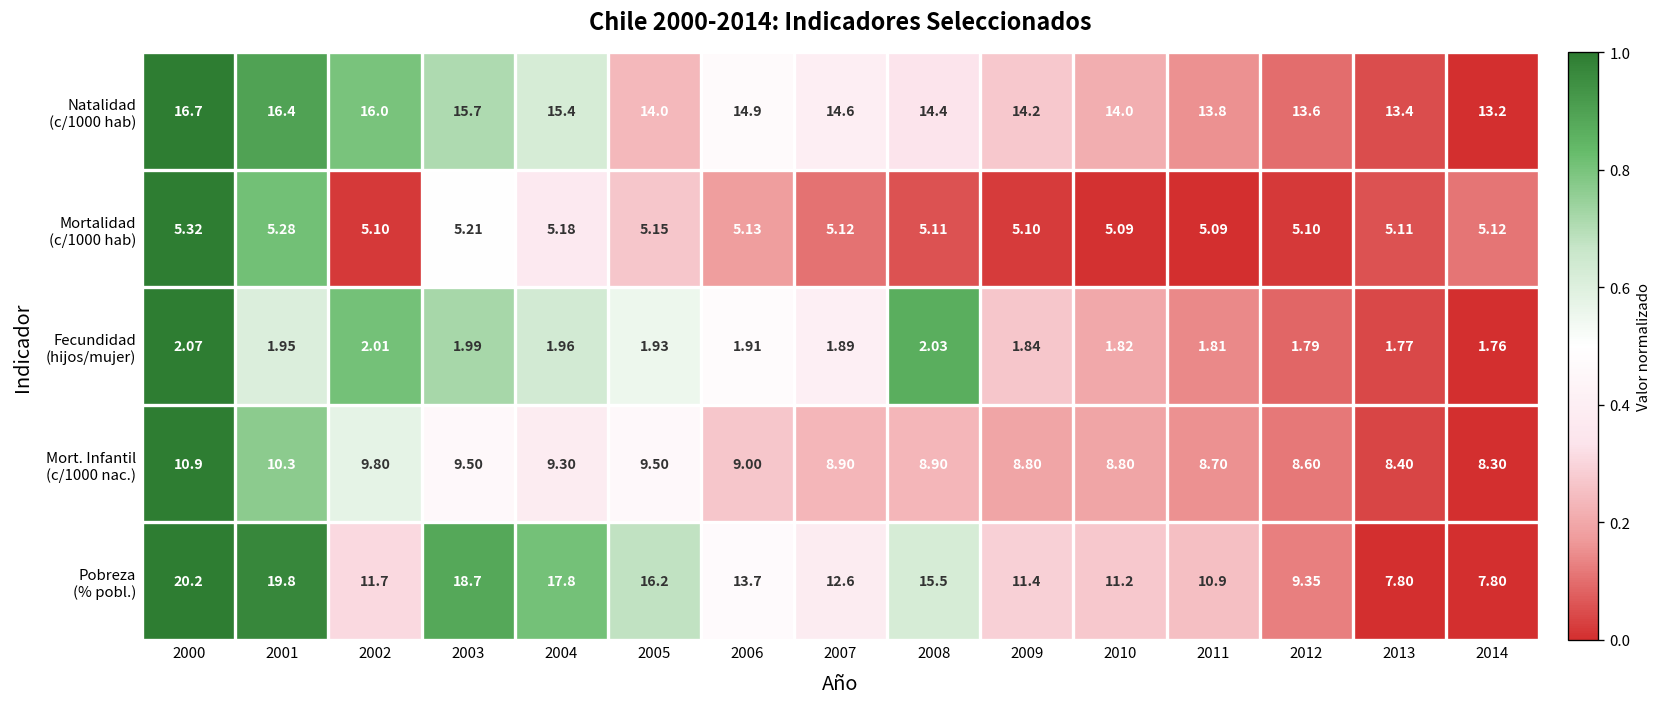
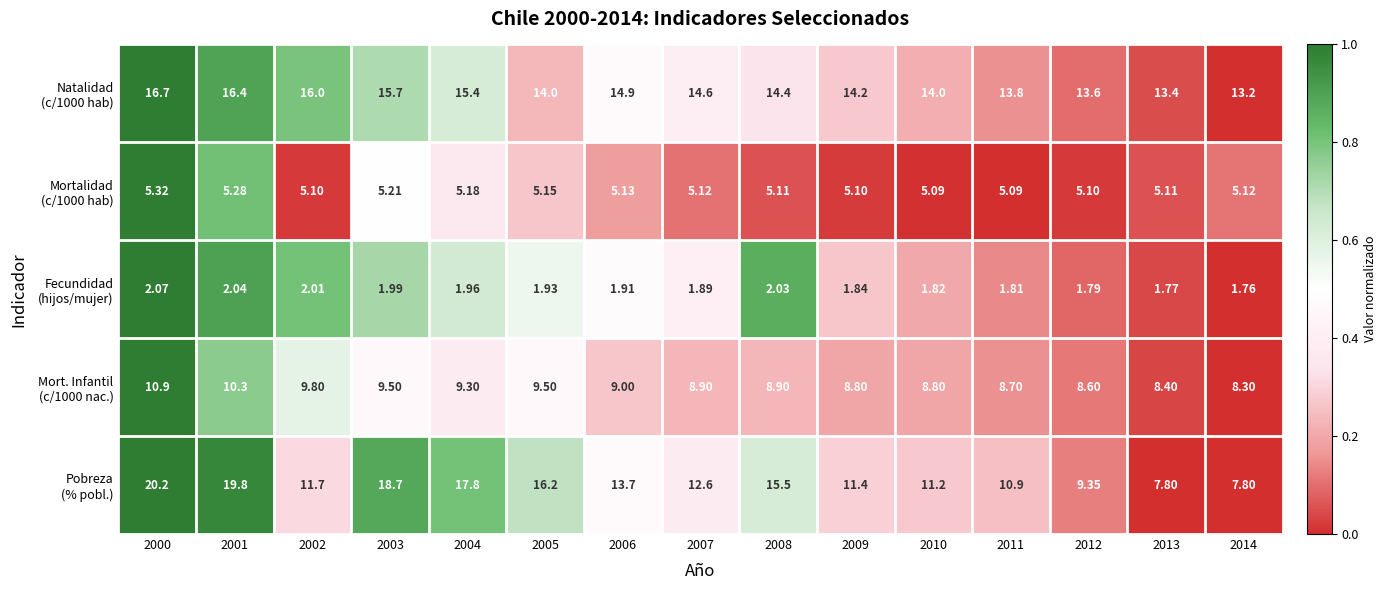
Fecundidad (hijos/mujer), 2001: 1.95 -> 2.04
